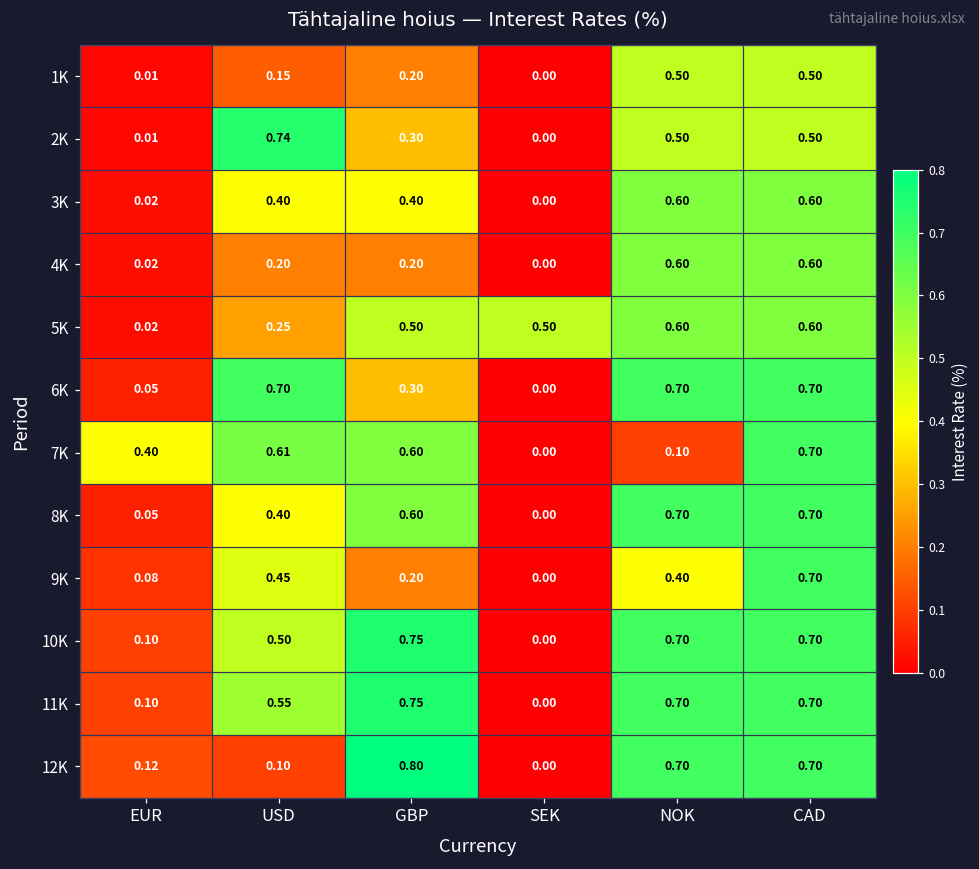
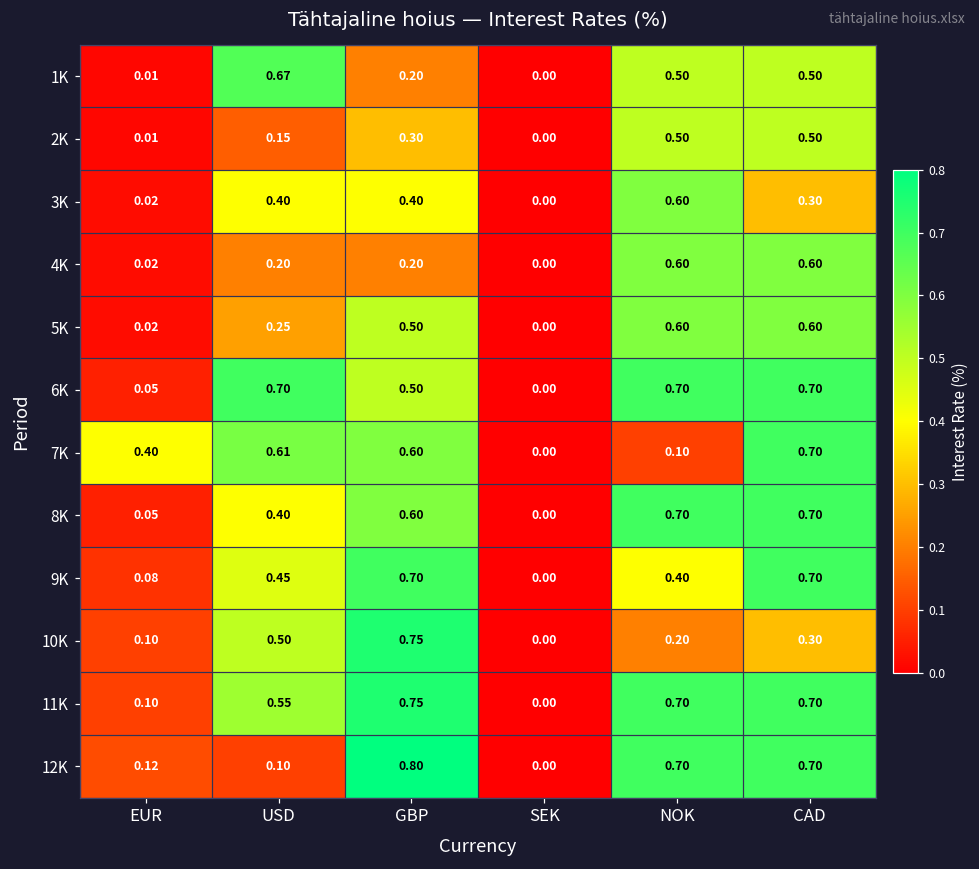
1K, USD: 0.15 -> 0.67
2K, USD: 0.74 -> 0.15
3K, CAD: 0.60 -> 0.30
5K, SEK: 0.50 -> 0.00
6K, GBP: 0.30 -> 0.50
9K, GBP: 0.20 -> 0.70
10K, NOK: 0.70 -> 0.20
10K, CAD: 0.70 -> 0.30
